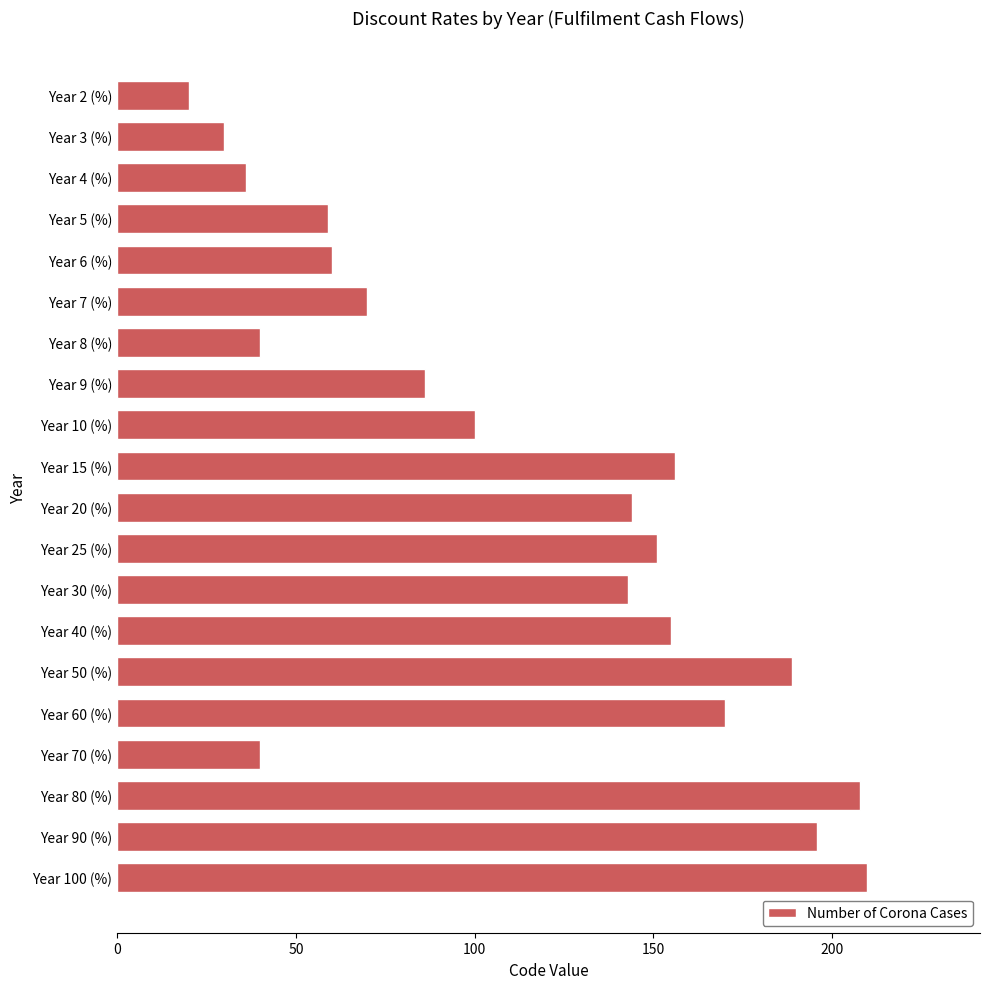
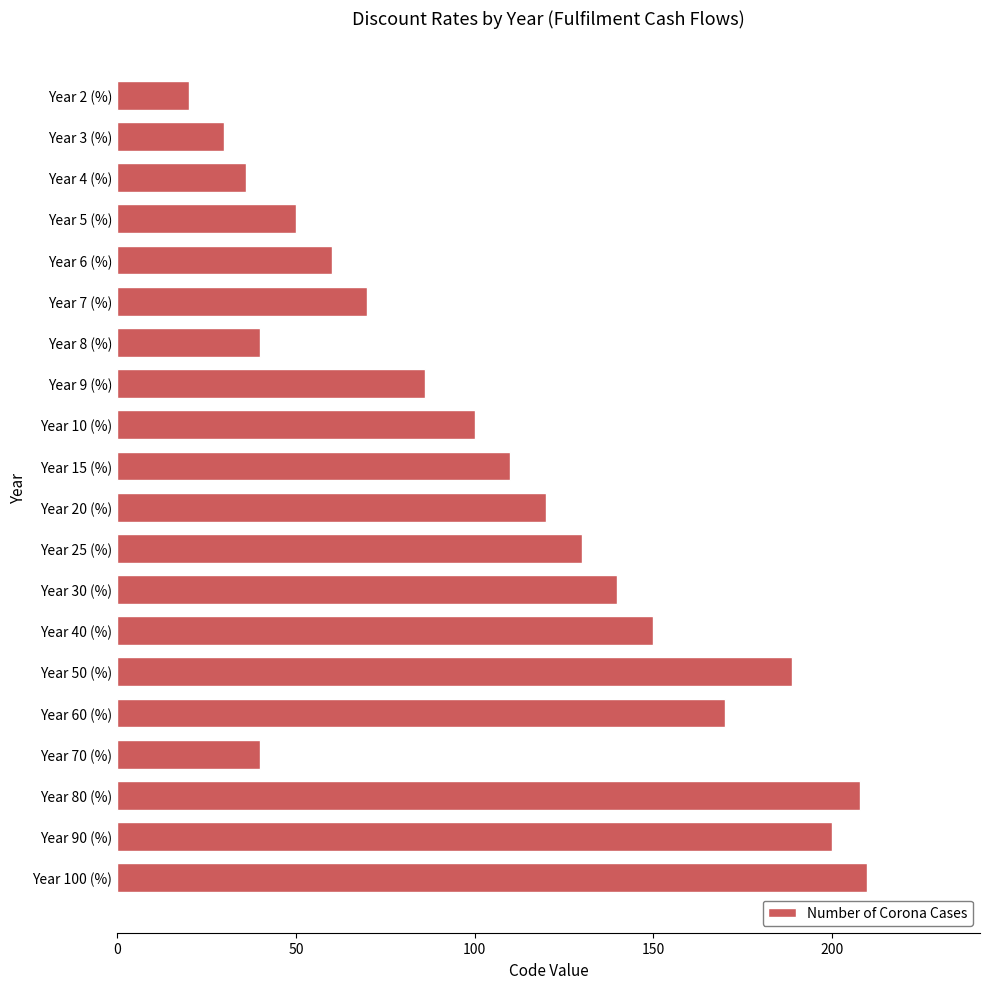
Year 5 (%): 59 -> 50
Year 15 (%): 156 -> 110
Year 20 (%): 144 -> 120
Year 25 (%): 151 -> 130
Year 30 (%): 143 -> 140
Year 40 (%): 155 -> 150
Year 90 (%): 196 -> 200
